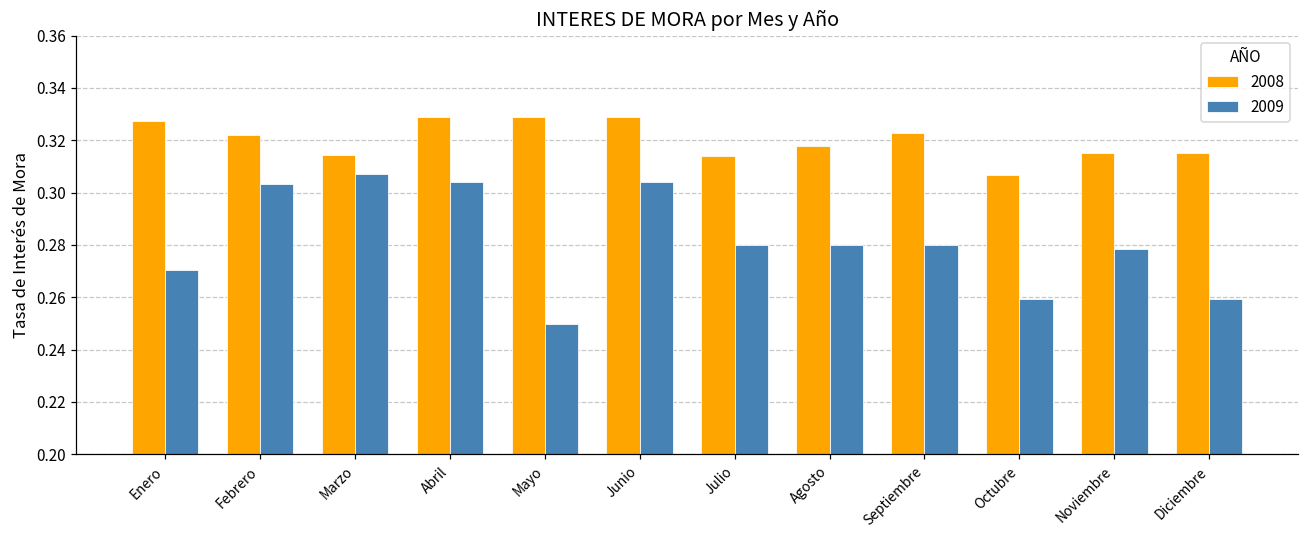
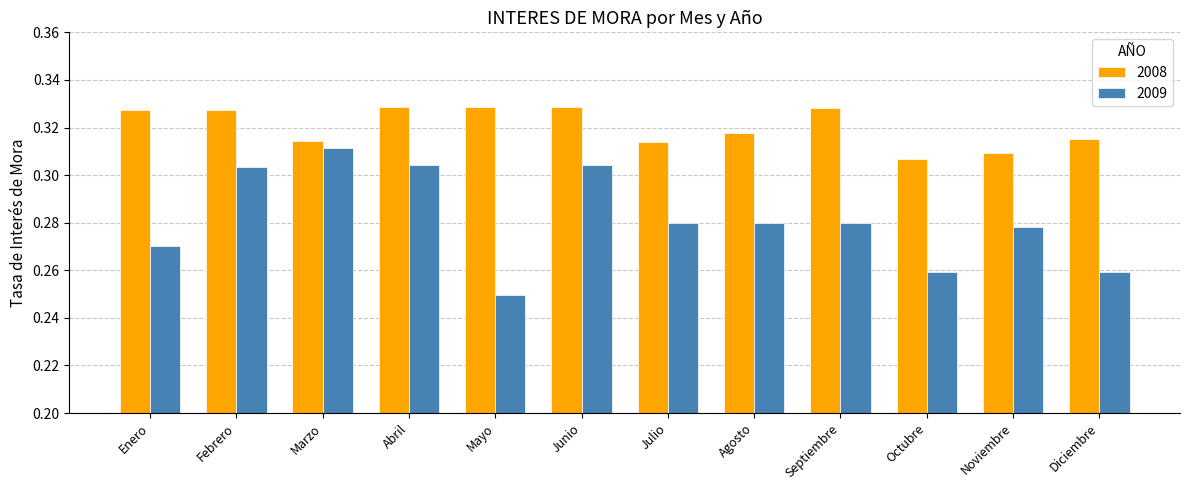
2008, Febrero: 0.322 -> 0.328
2009, Marzo: 0.307 -> 0.311
2008, Septiembre: 0.323 -> 0.328
2008, Noviembre: 0.315 -> 0.309
